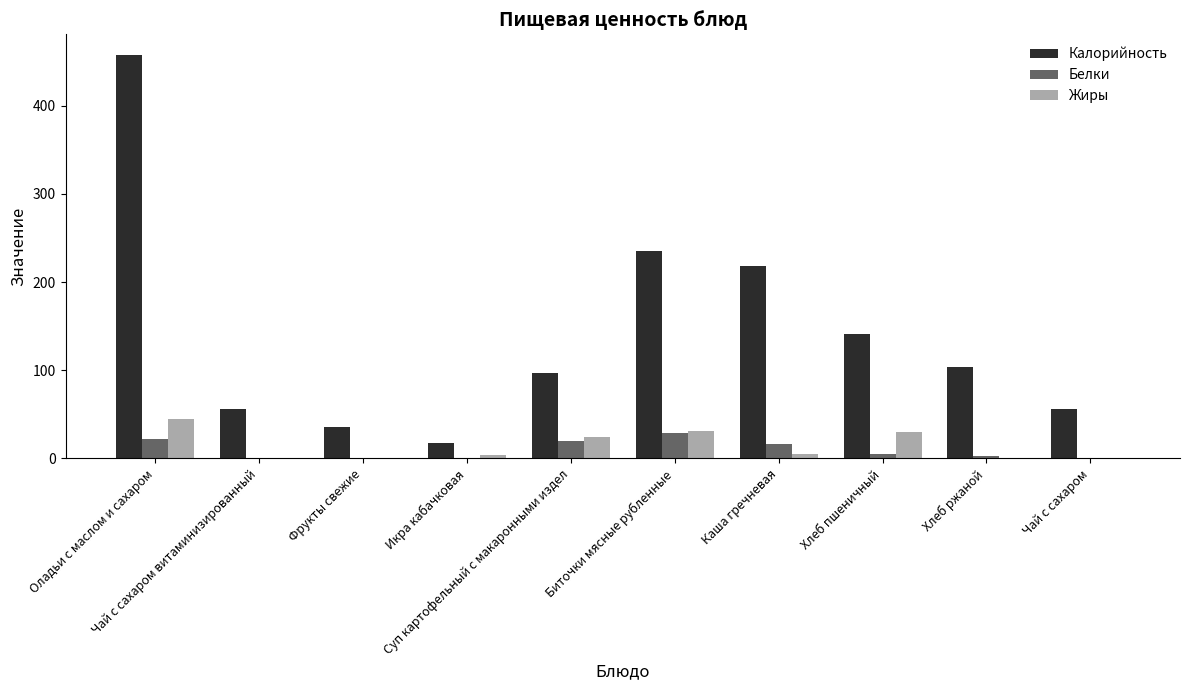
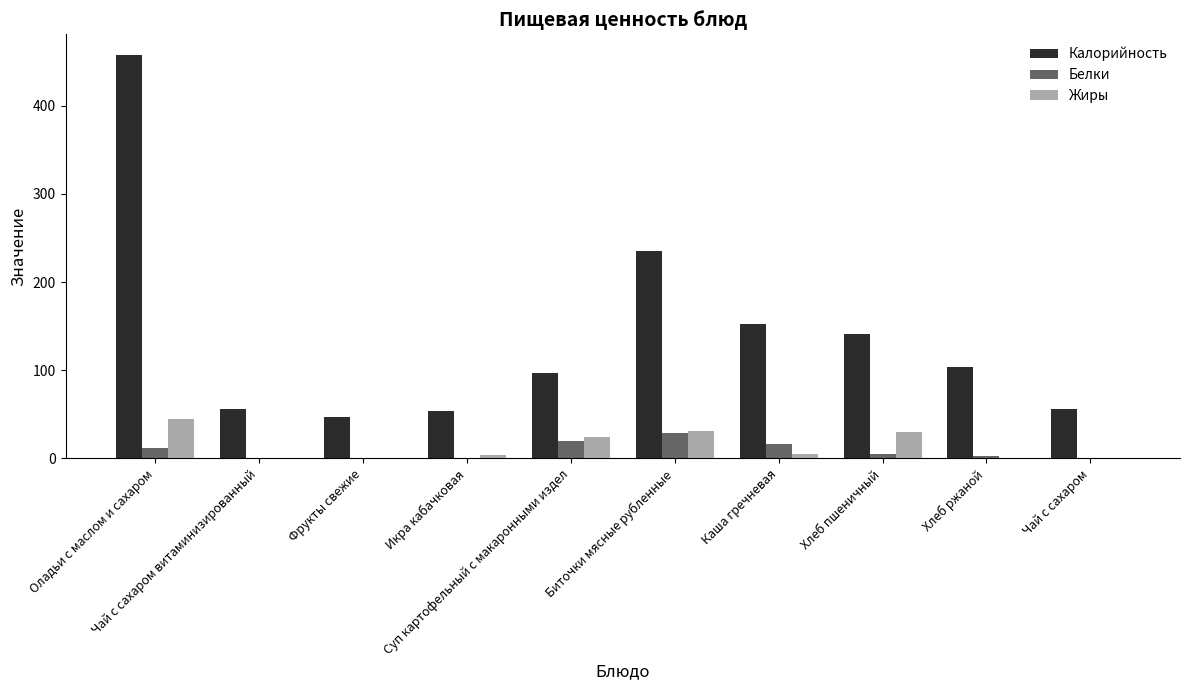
Белки, Оладьи с маслом и сахаром: 20 -> 10
Калорийность, Фрукты свежие: 40 -> 50
Калорийность, Икра кабачковая: 20 -> 50
Калорийность, Каша гречневая: 220 -> 150
